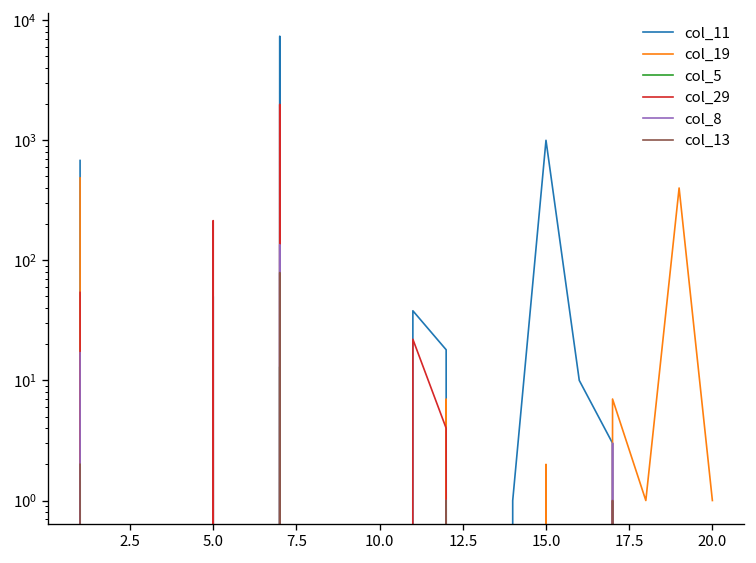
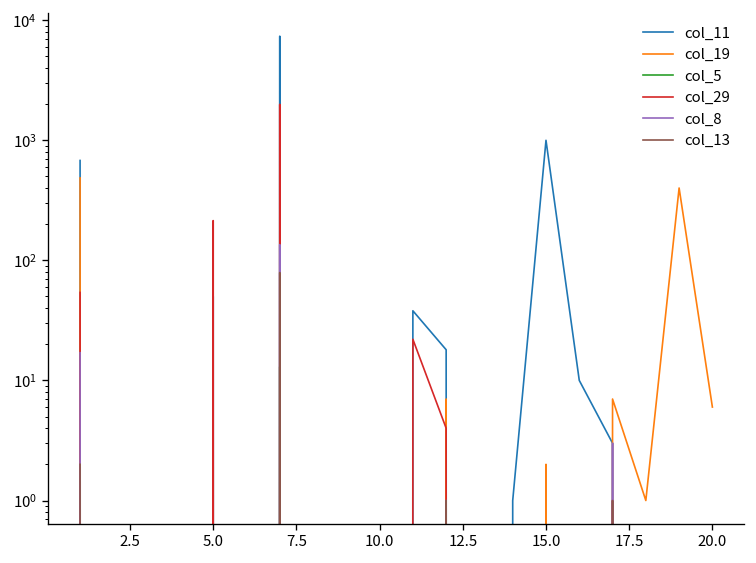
col_19, 20.0: 1 -> 6
